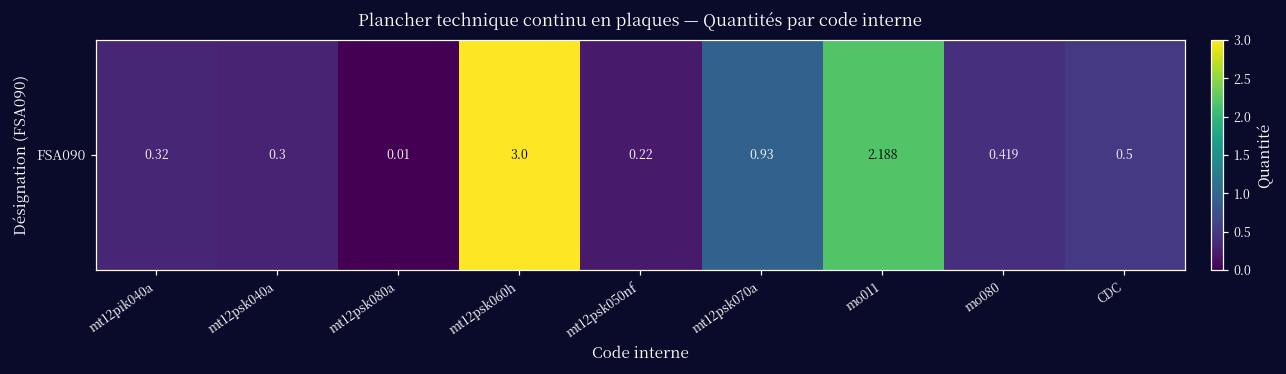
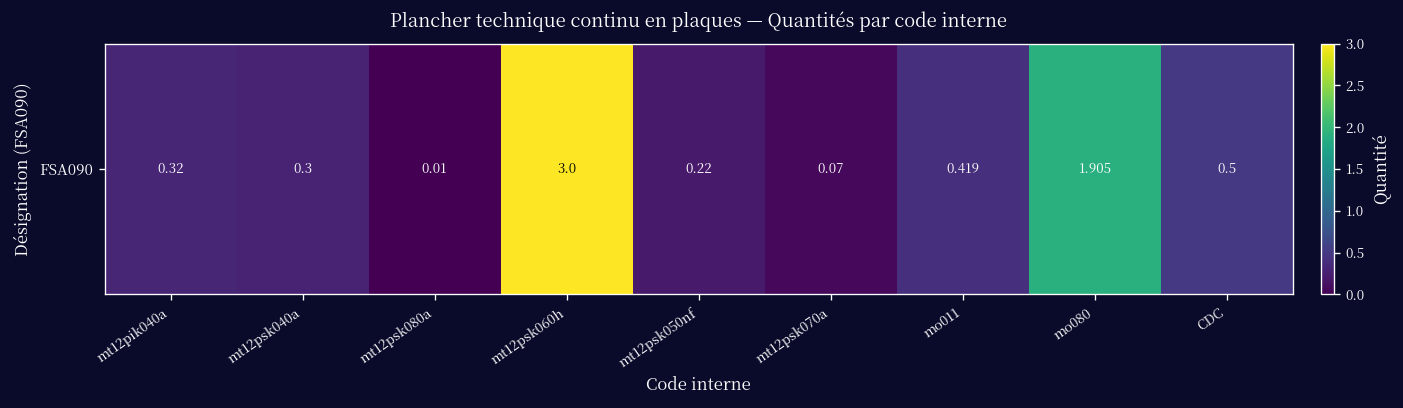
FSA090, mt12psk070a: 0.93 -> 0.07
FSA090, mo011: 2.188 -> 0.419
FSA090, mo080: 0.419 -> 1.905
